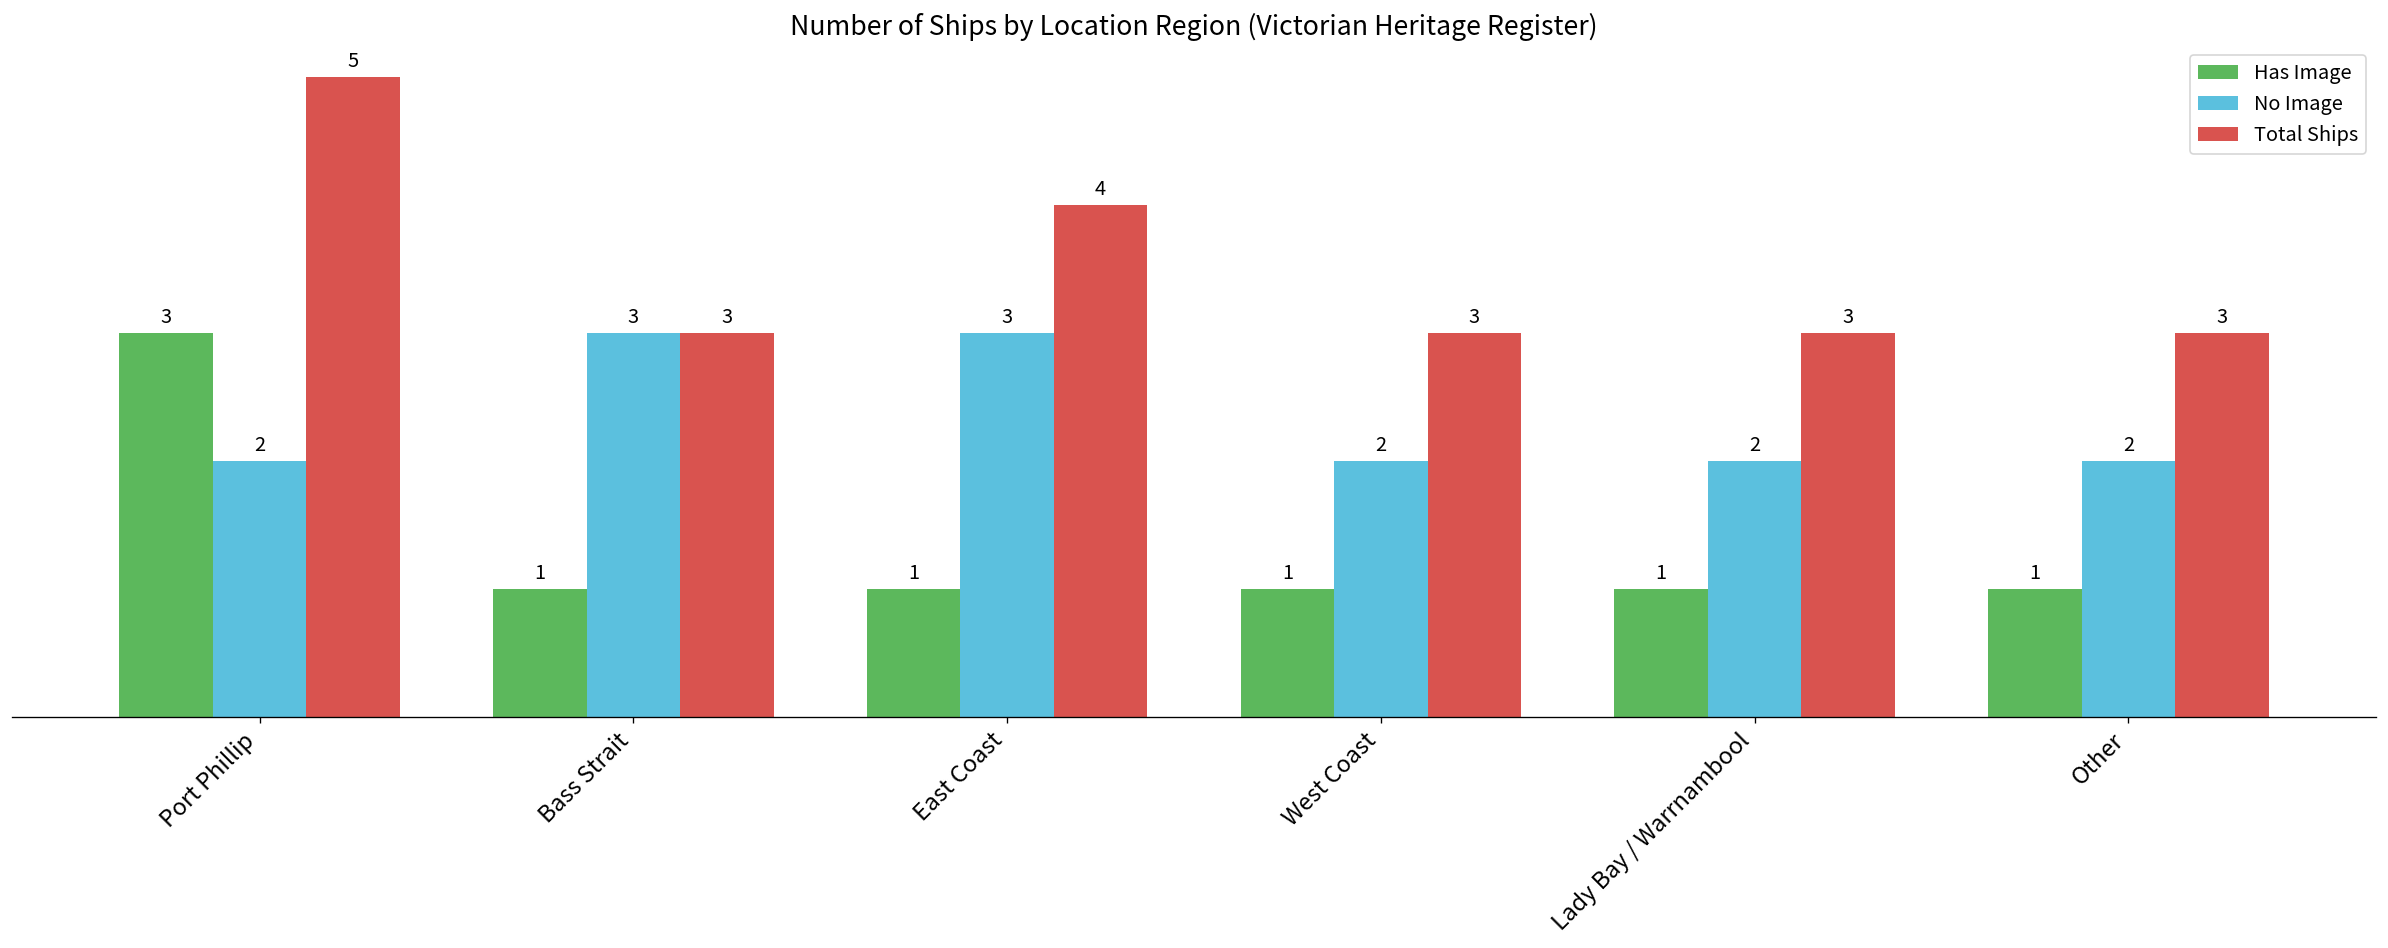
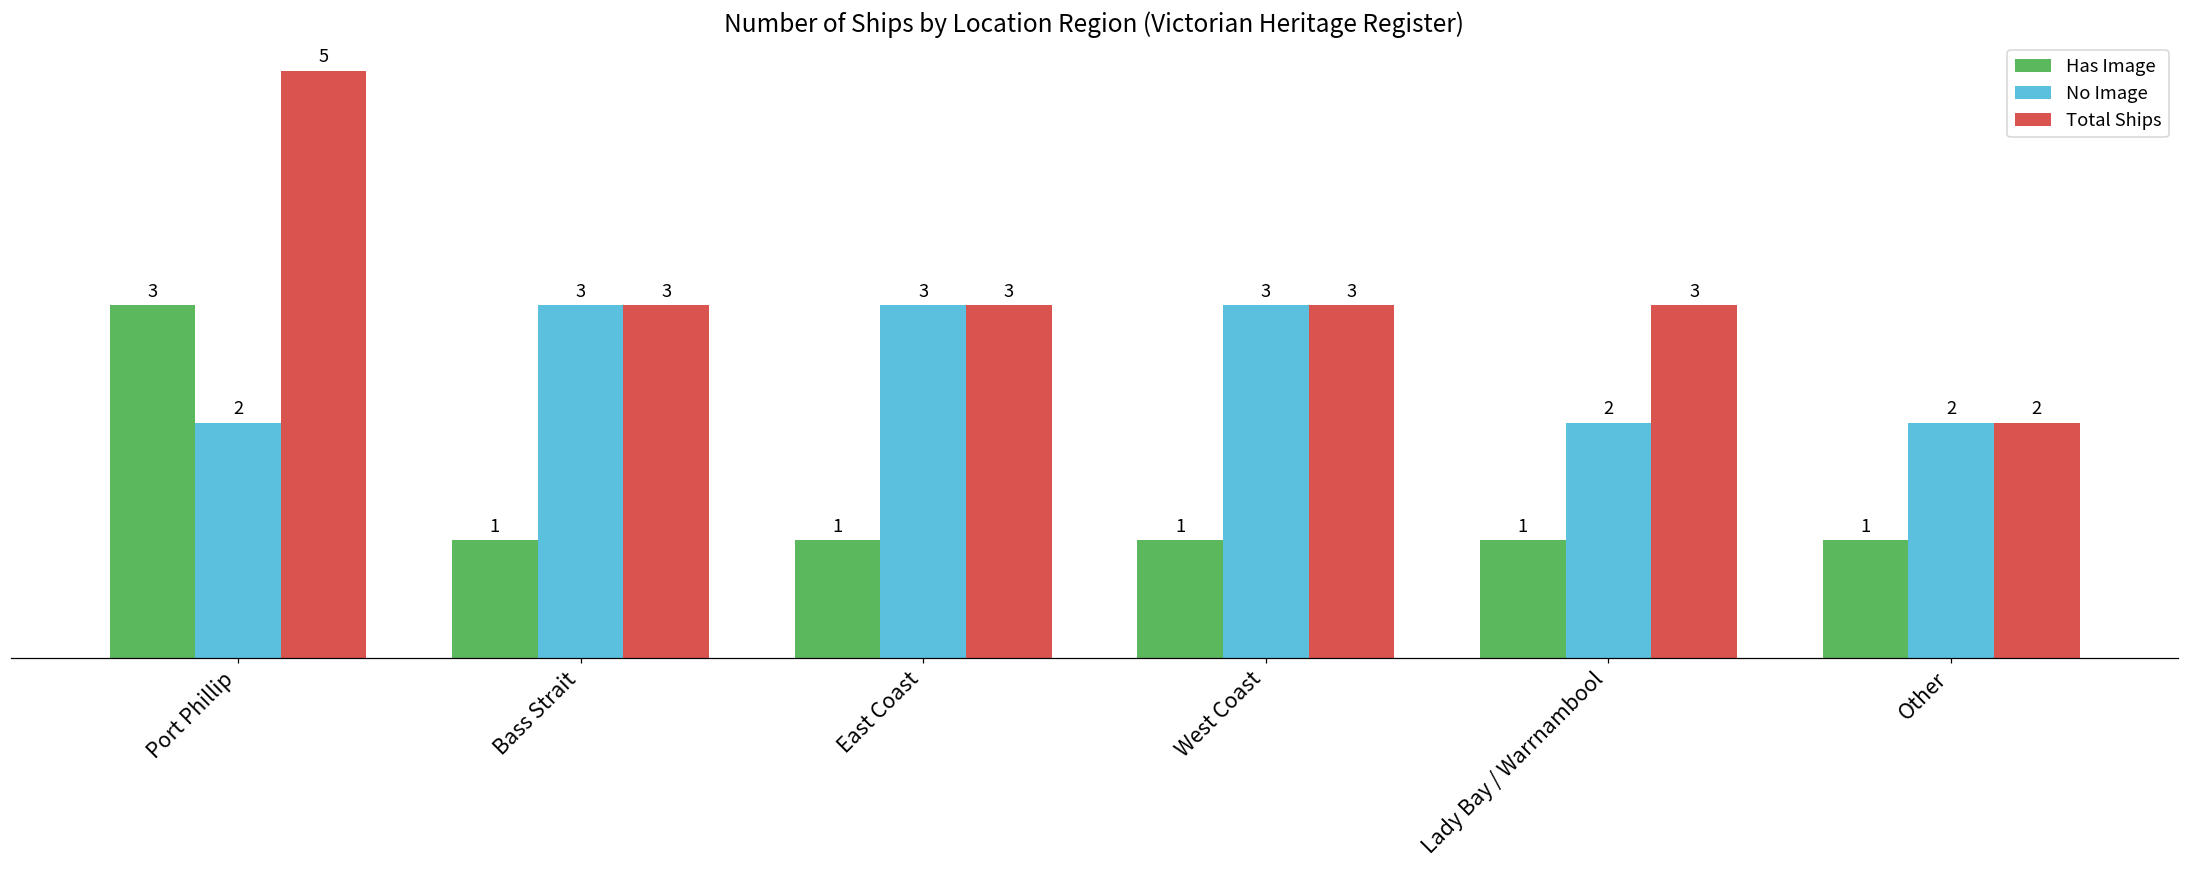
Total Ships, East Coast: 4 -> 3
No Image, West Coast: 2 -> 3
Total Ships, Other: 3 -> 2
